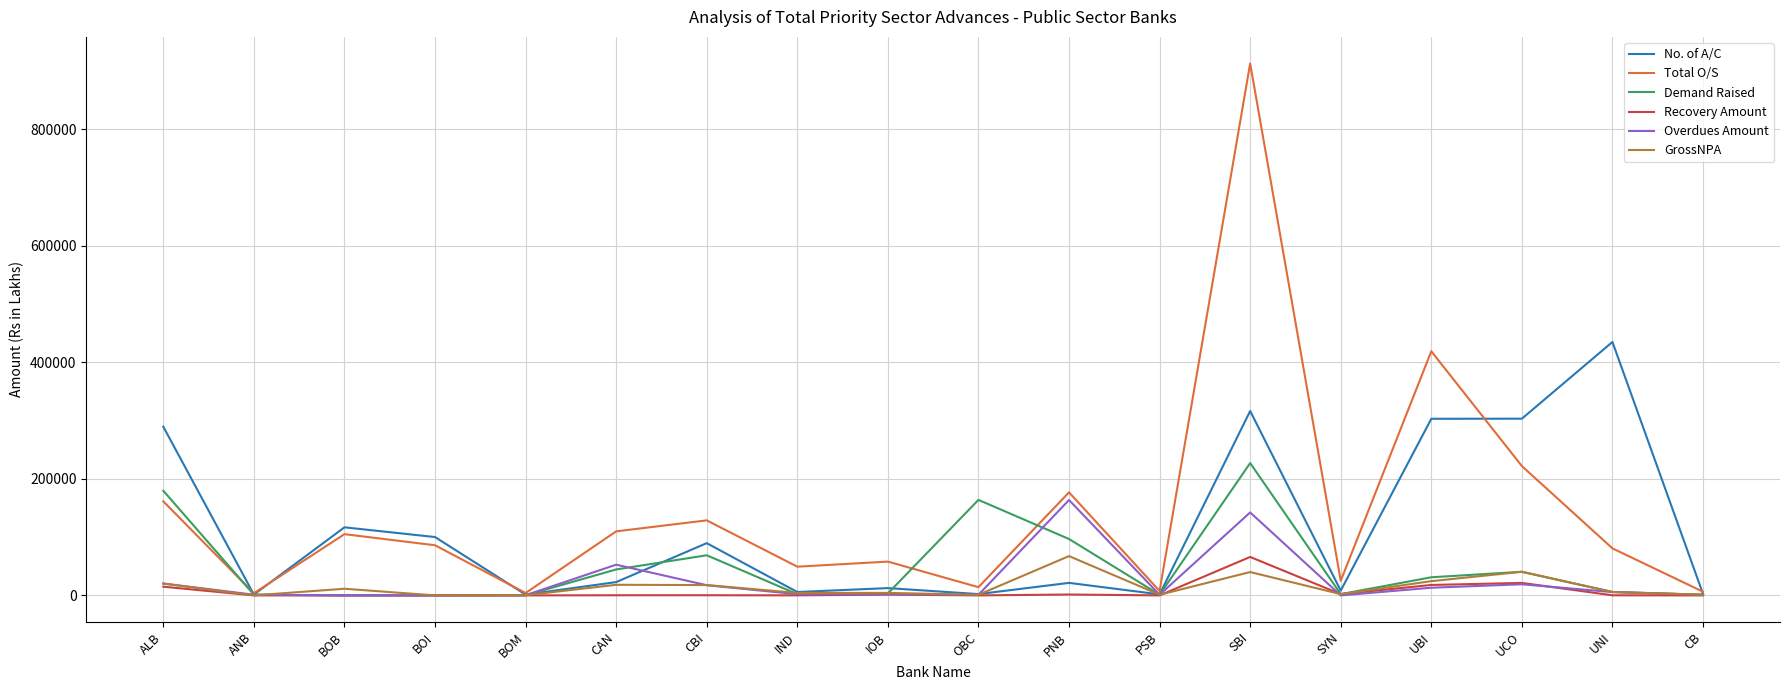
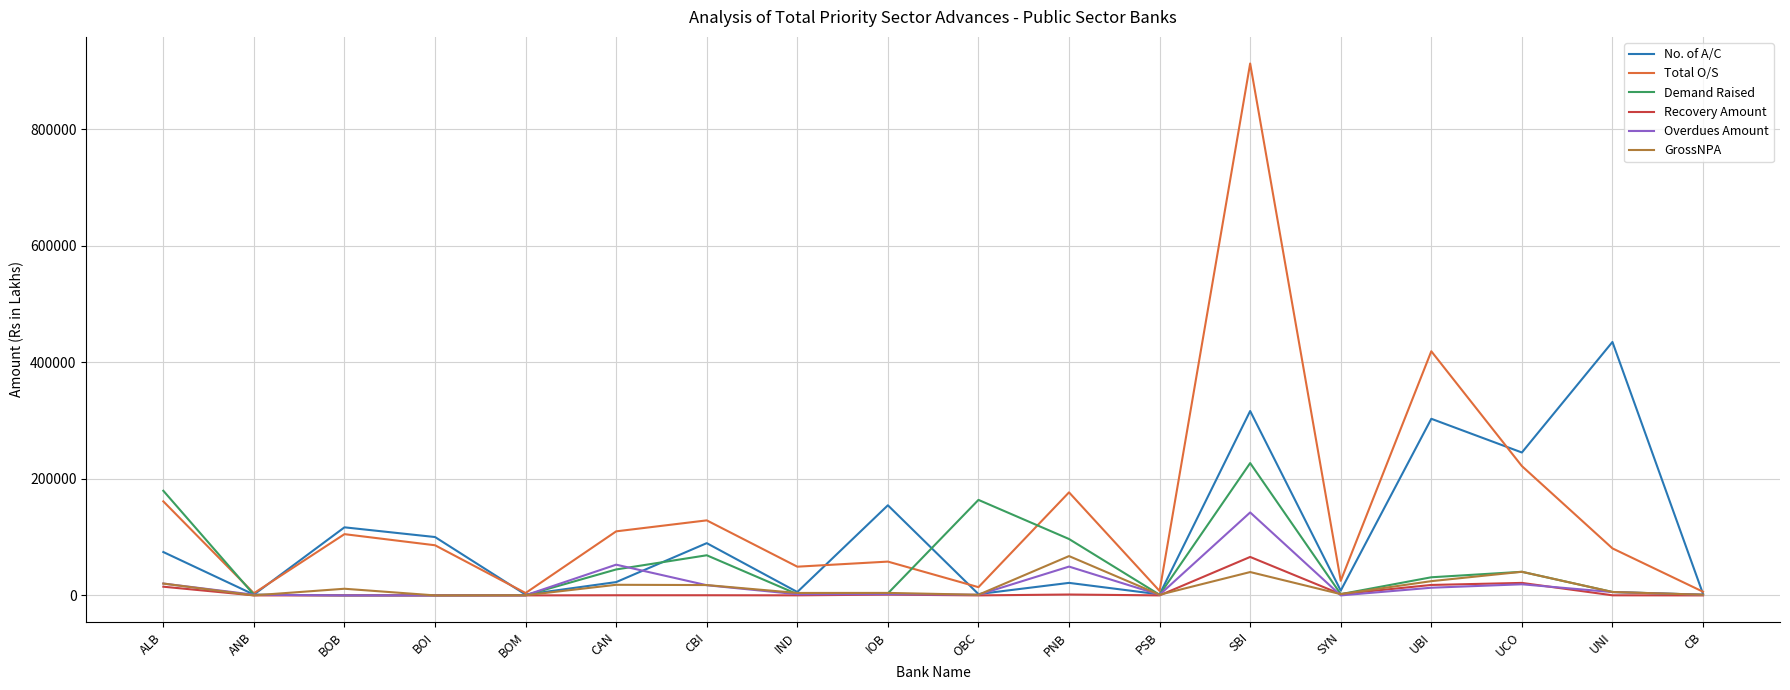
No. of A/C, ALB: 290000 -> 70000
No. of A/C, IOB: 10000 -> 150000
Overdues Amount, PNB: 160000 -> 50000
No. of A/C, UCO: 300000 -> 250000
